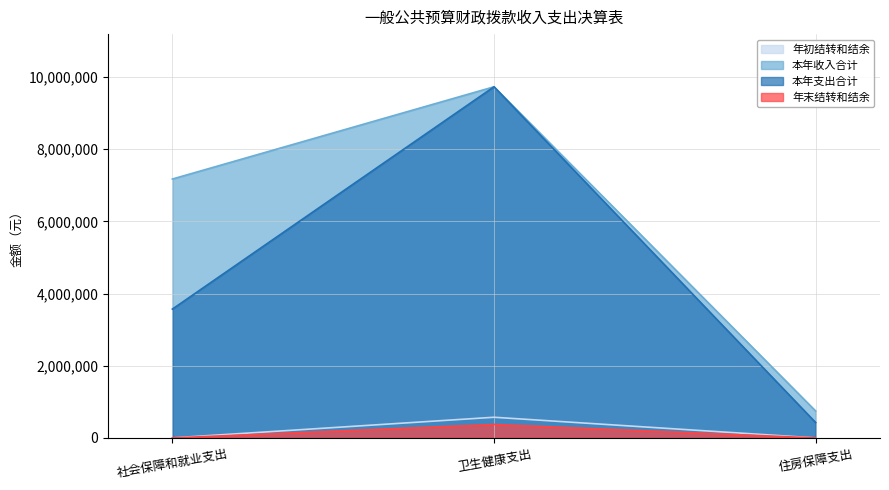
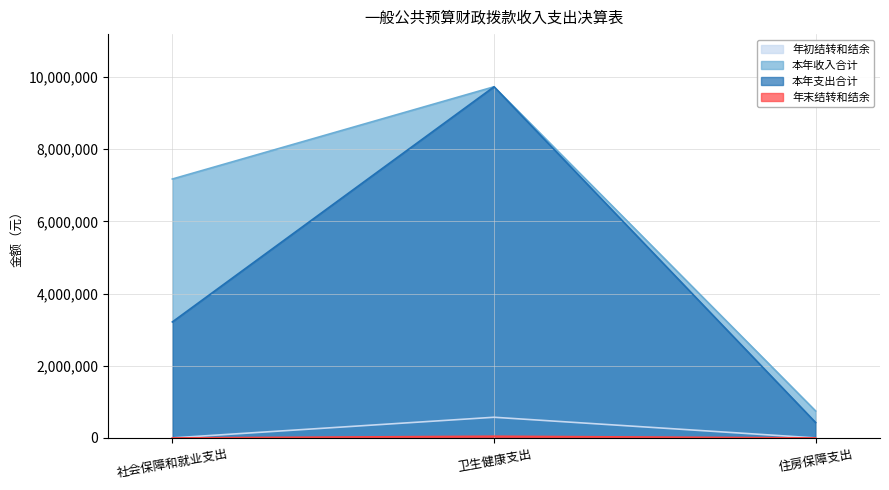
本年支出合计, 社会保障和就业支出: 3,600,000 -> 3,200,000
年末结转和结余, 卫生健康支出: 400,000 -> 0
